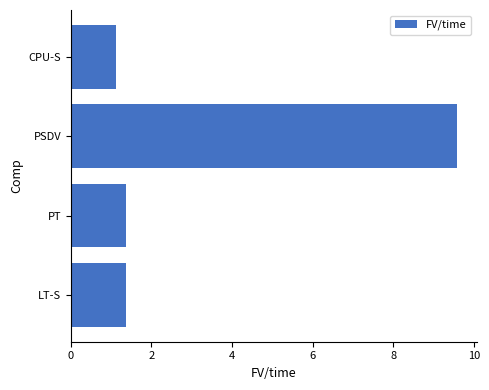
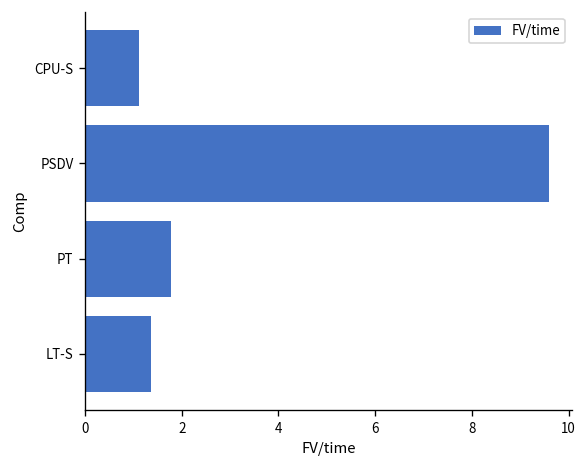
PT: 1.4 -> 1.8
